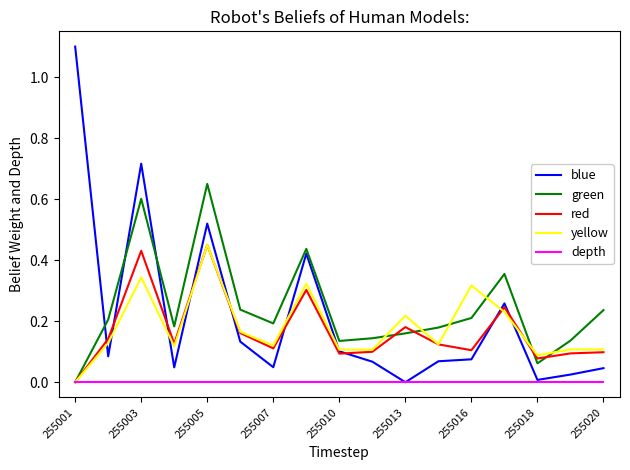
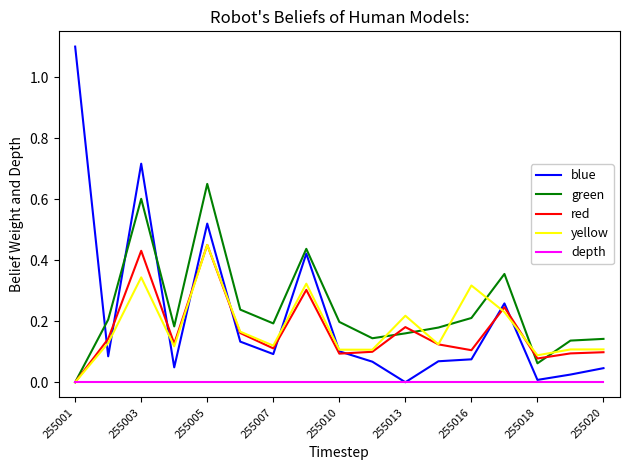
blue, 255007: 0.05 -> 0.09
green, 255010: 0.14 -> 0.20
green, 255020: 0.24 -> 0.14
